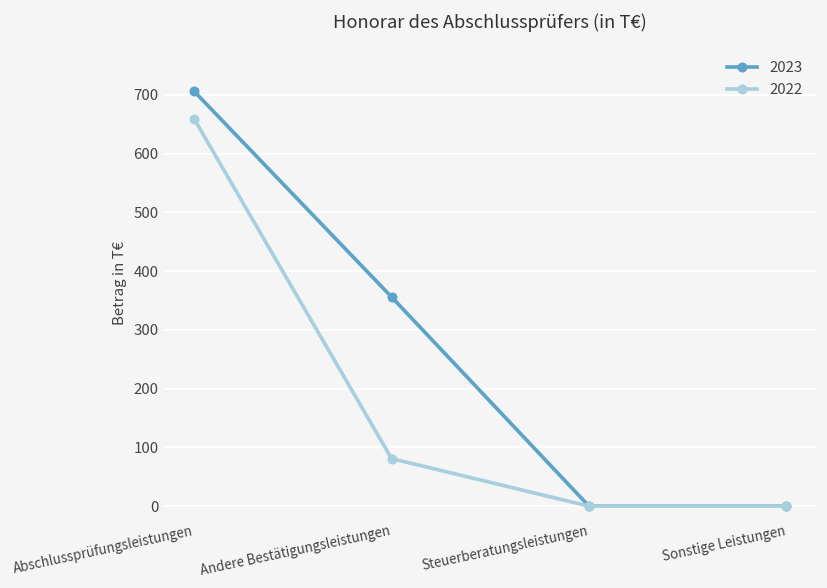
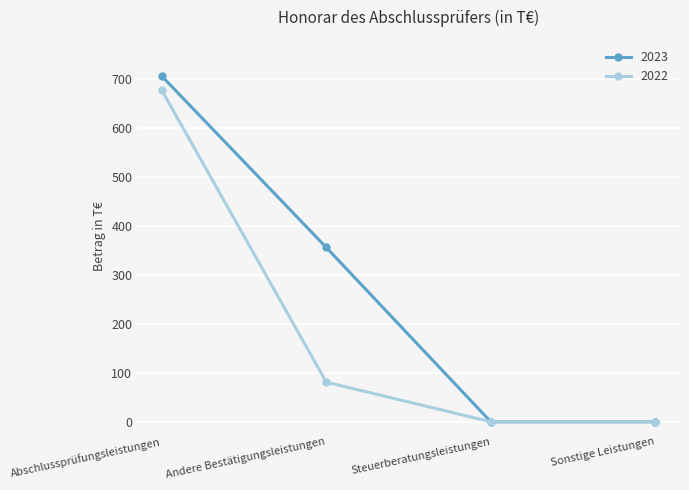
2022, Abschlussprüfungsleistungen: 660 -> 680
